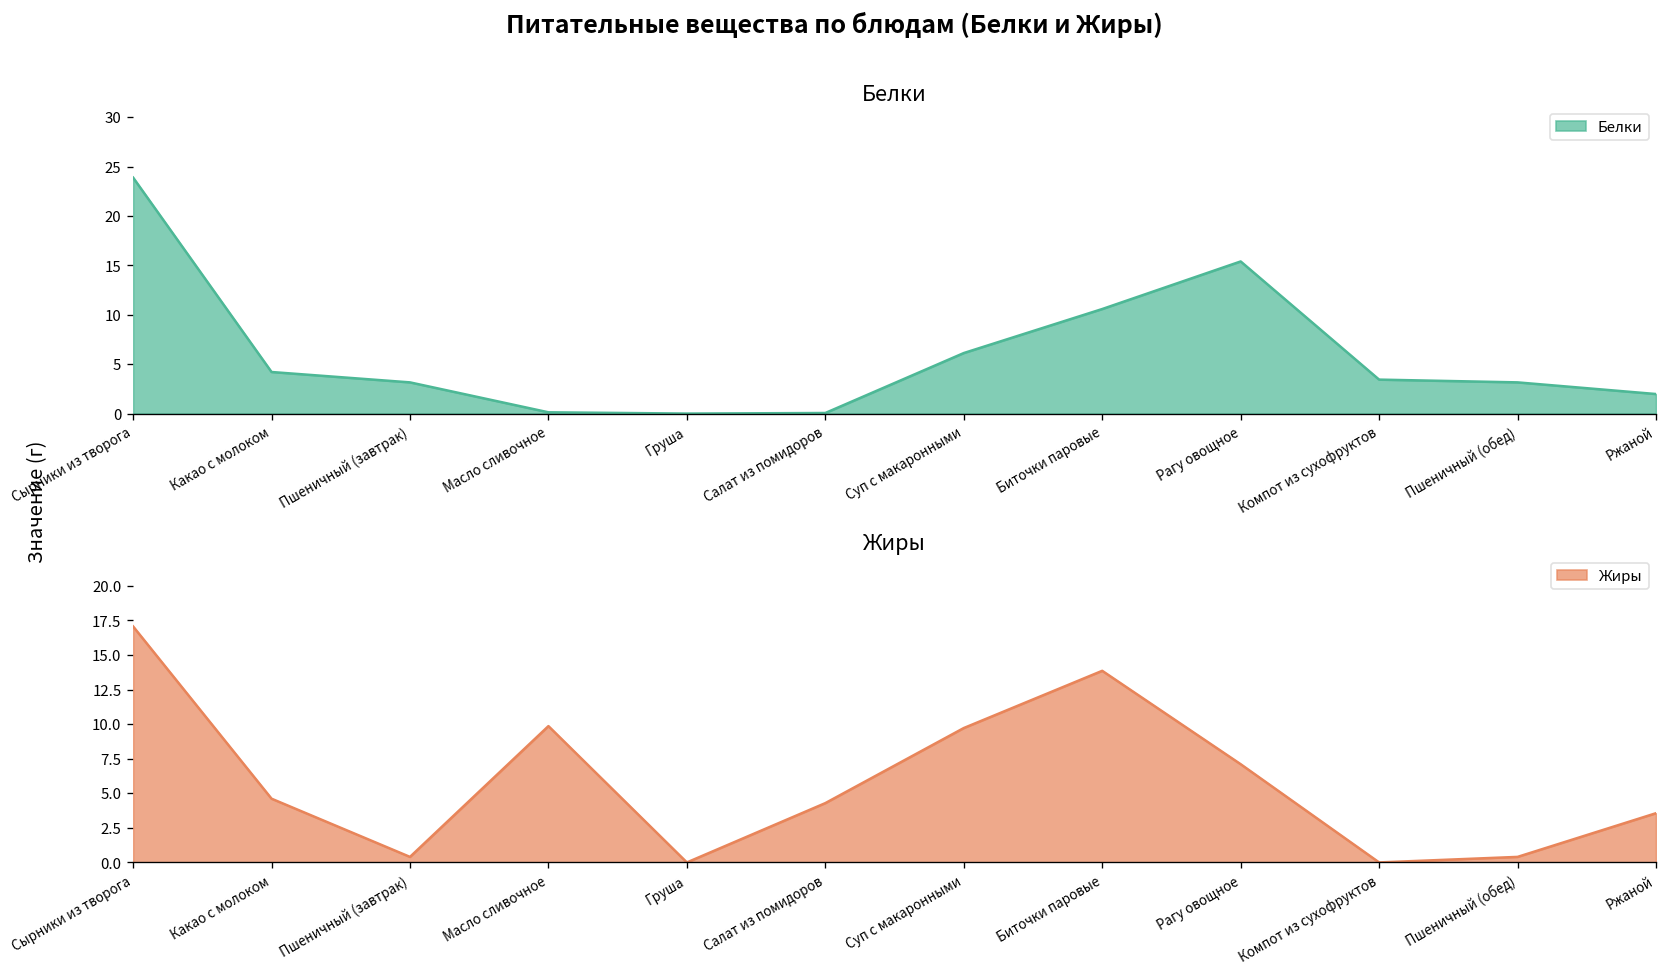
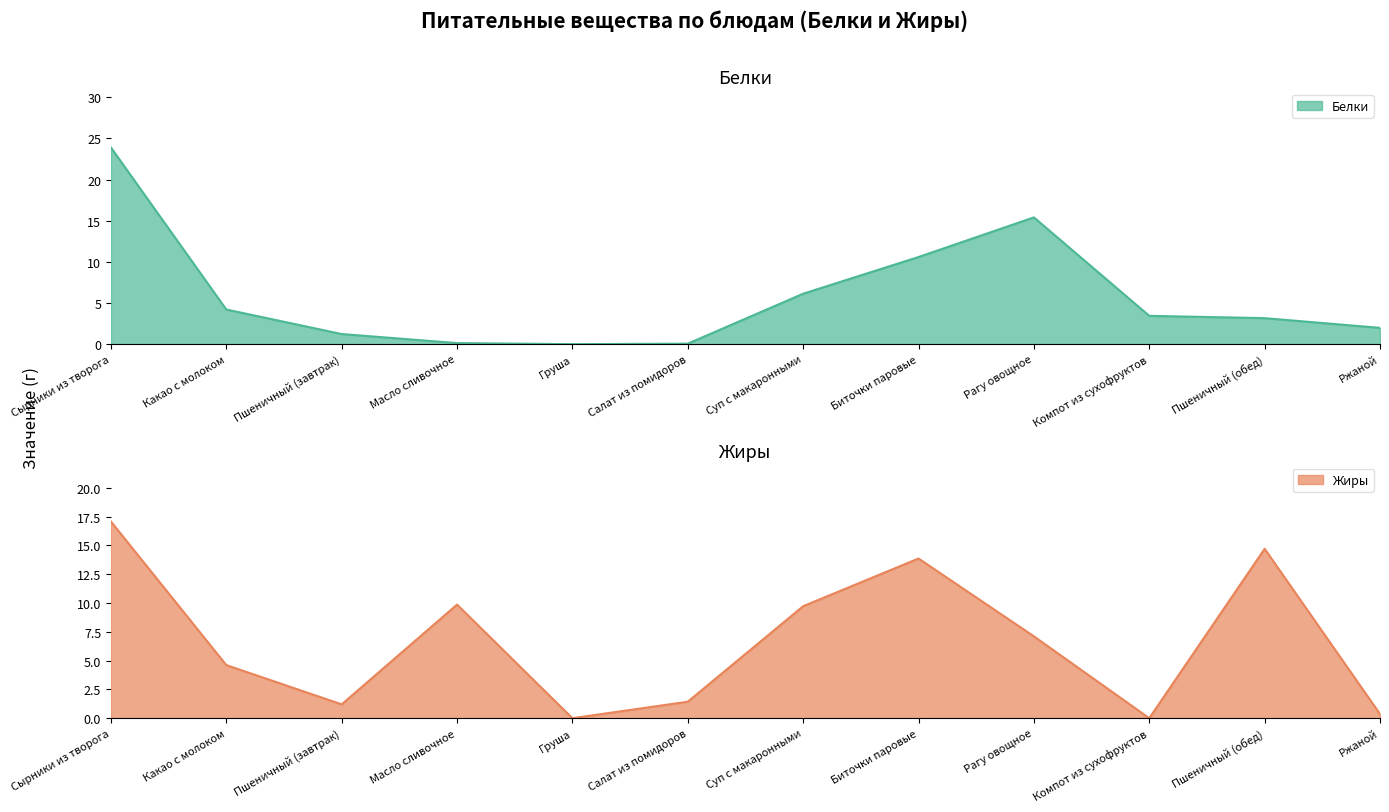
Белки, Пшеничный (завтрак): 3 -> 1
Жиры, Пшеничный (завтрак): 0.4 -> 1.2
Жиры, Салат из помидоров: 4.3 -> 1.4
Жиры, Пшеничный (обед): 0.4 -> 14.7
Жиры, Ржаной: 3.6 -> 0.4
